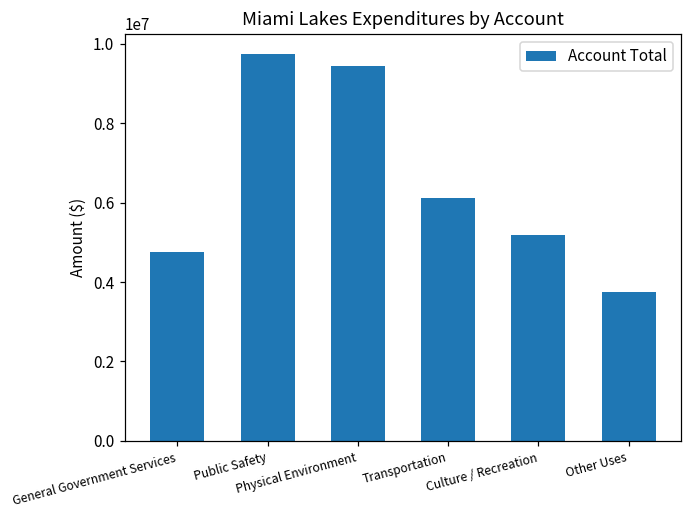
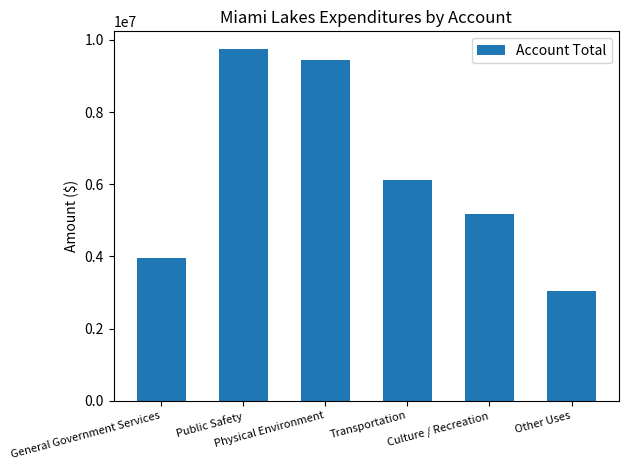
General Government Services: 4800000 -> 4000000
Other Uses: 3800000 -> 3000000
